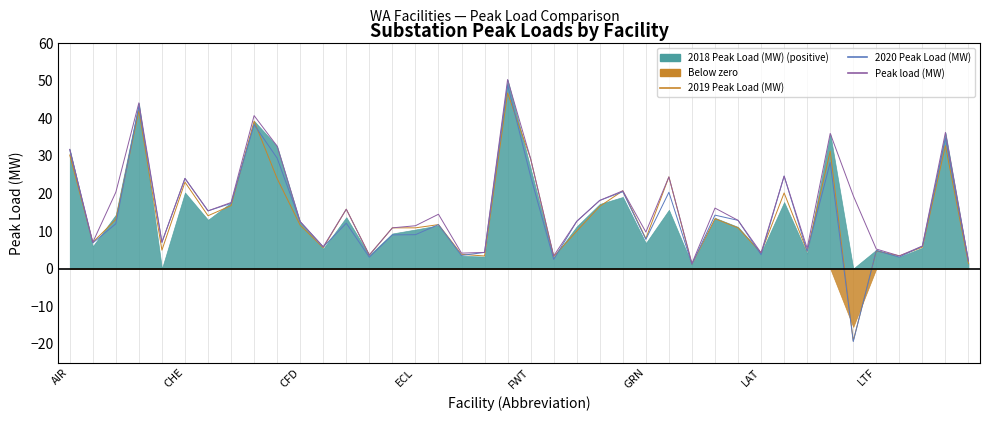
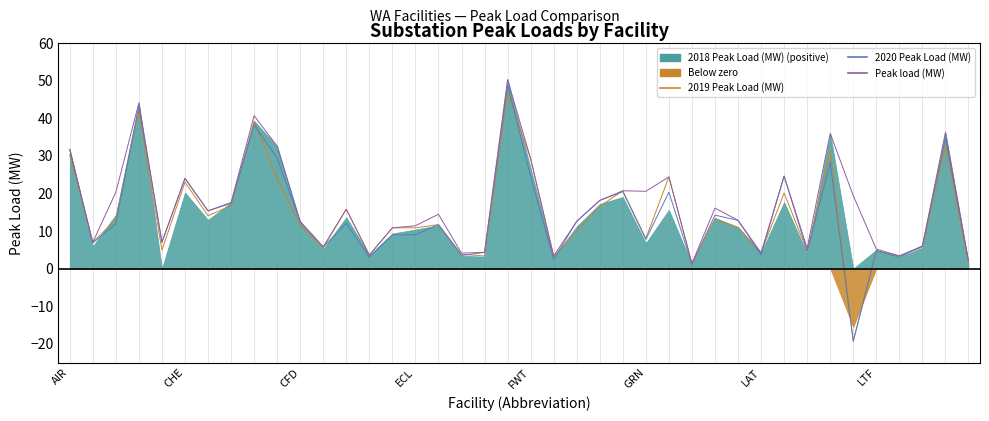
Peak load (MW), GRN: 10 -> 21
